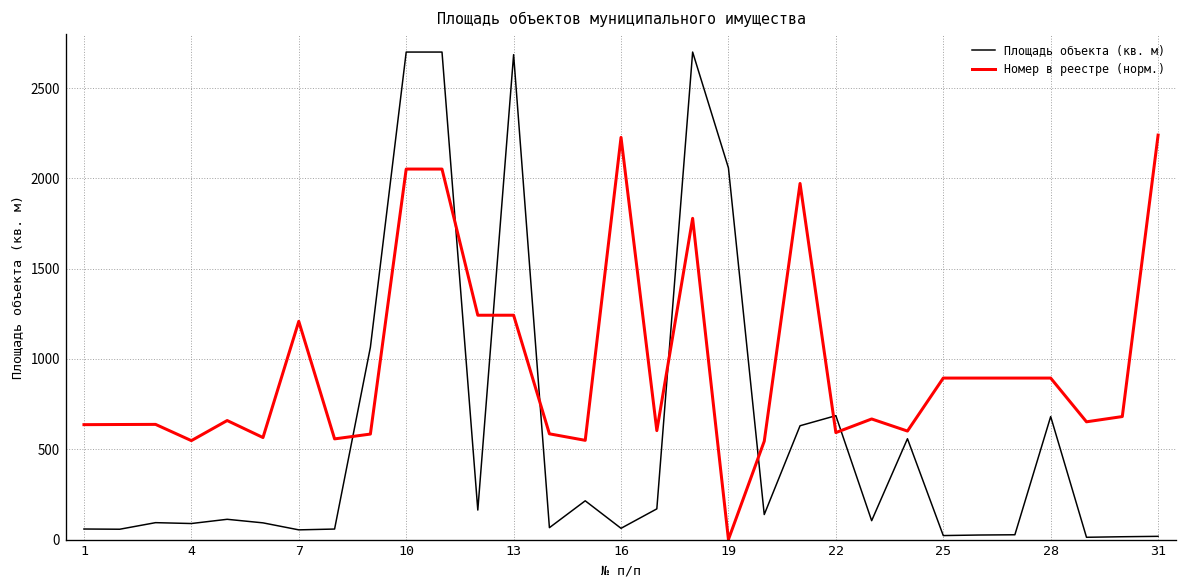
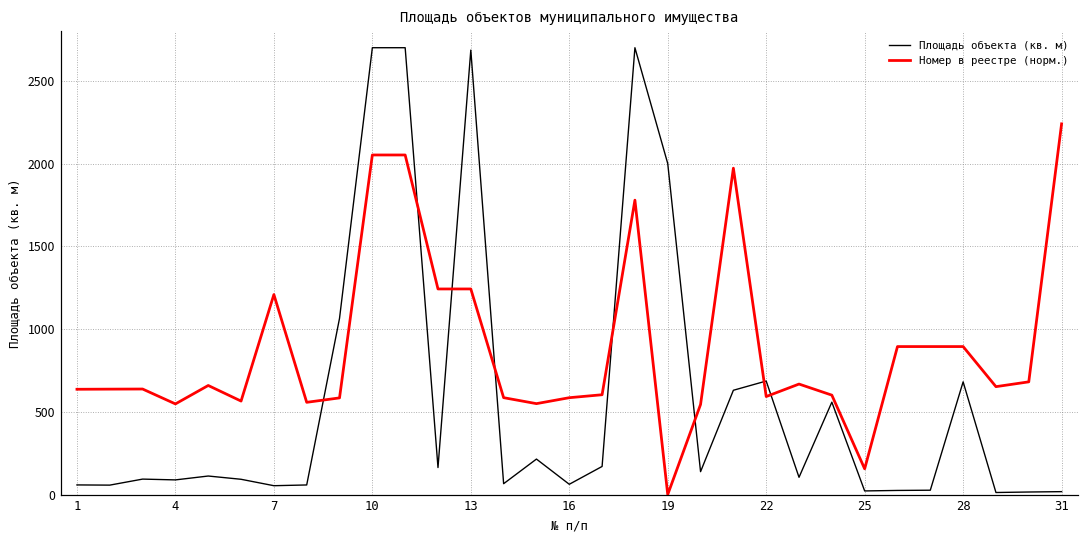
Номер в реестре (норм.), 16: 2230 -> 590
Площадь объекта (кв. м), 19: 2060 -> 2000
Номер в реестре (норм.), 25: 890 -> 160
